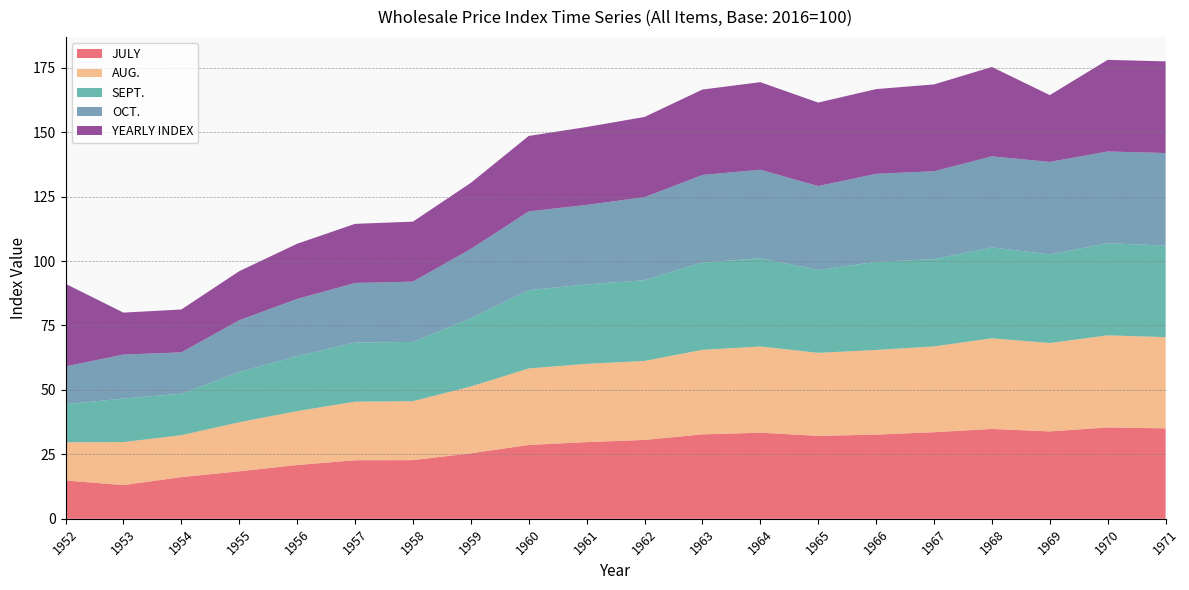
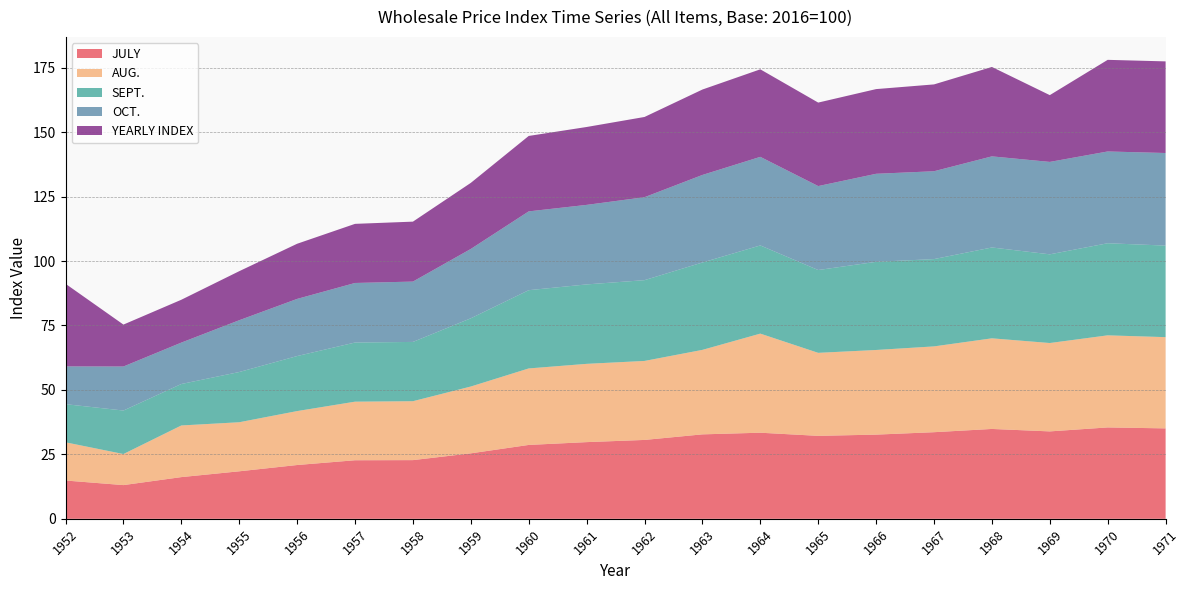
AUG., 1953: 17 -> 12
AUG., 1954: 16 -> 20
AUG., 1964: 33 -> 38
